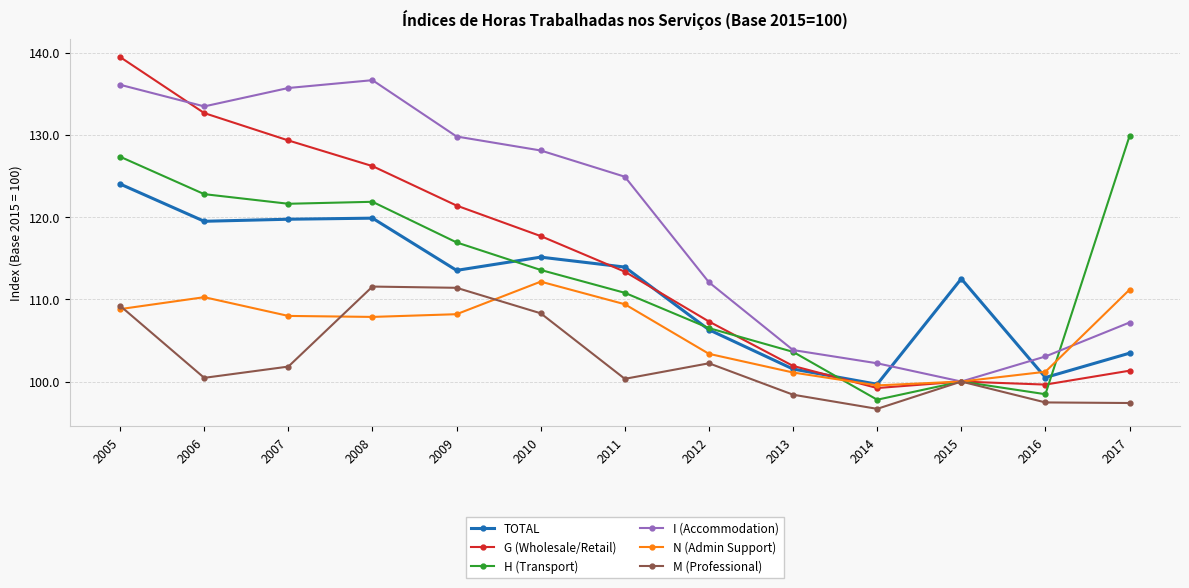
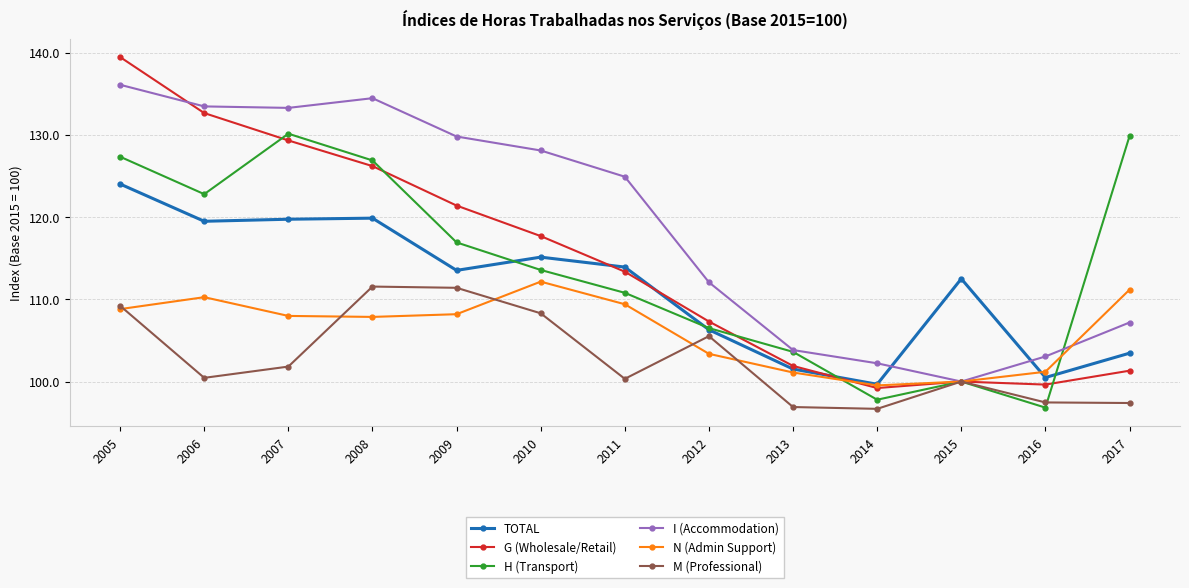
H (Transport), 2007: 122 -> 130
I (Accommodation), 2007: 136 -> 133
H (Transport), 2008: 122 -> 127
I (Accommodation), 2008: 137 -> 134
M (Professional), 2012: 102 -> 106
M (Professional), 2013: 98 -> 97
H (Transport), 2016: 98 -> 97
